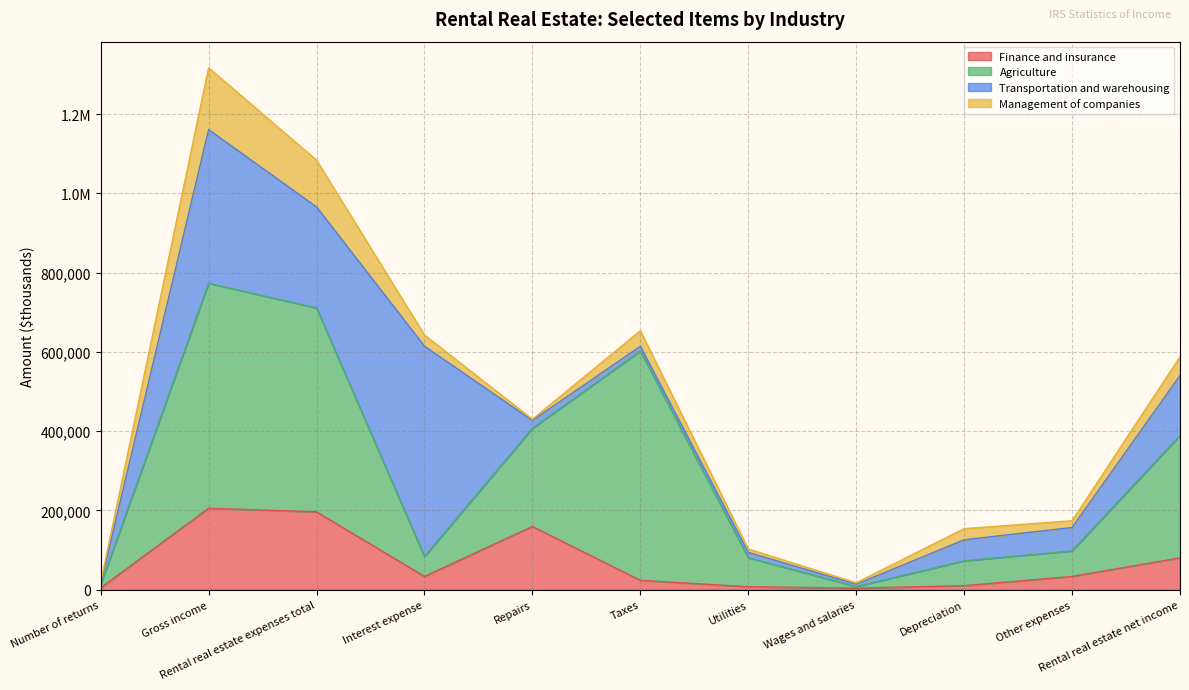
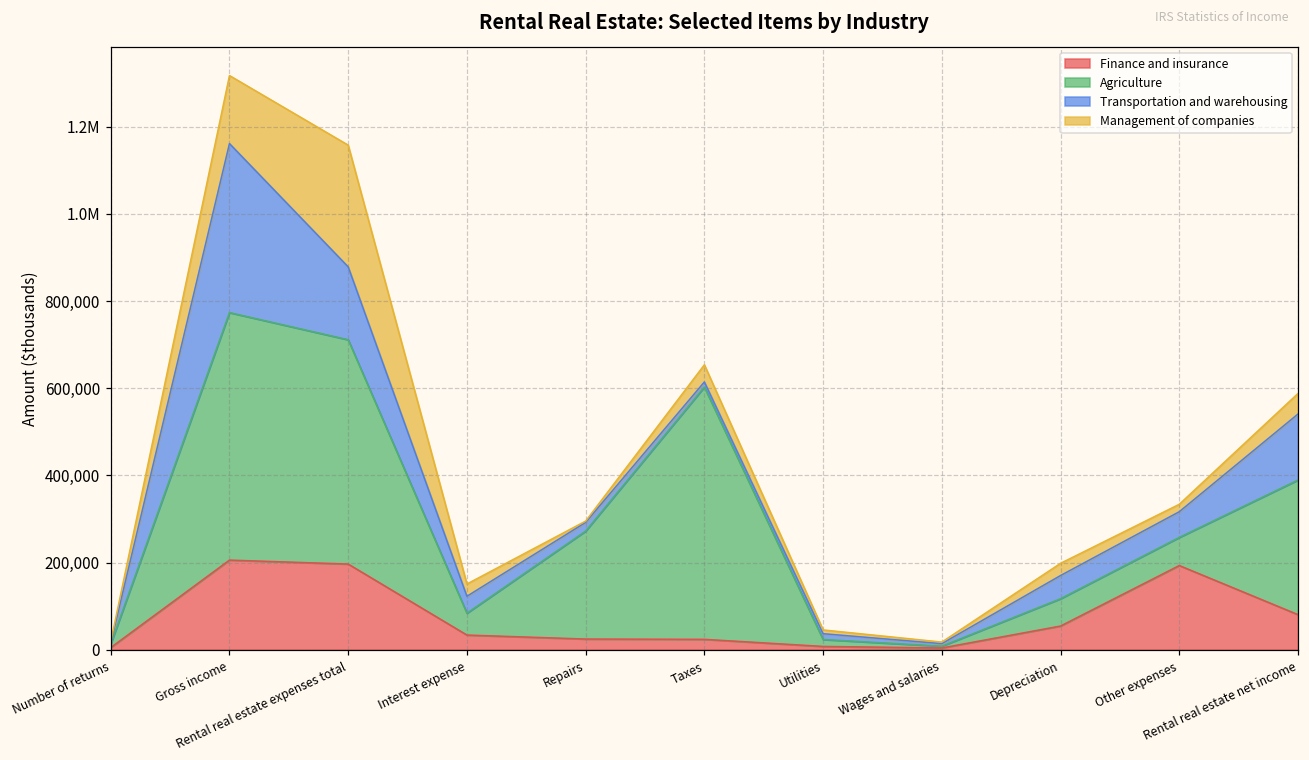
Transportation and warehousing, Rental real estate expenses total: 250,000 -> 170,000
Management of companies, Rental real estate expenses total: 120,000 -> 280,000
Transportation and warehousing, Interest expense: 530,000 -> 40,000
Finance and insurance, Repairs: 160,000 -> 20,000
Agriculture, Utilities: 70,000 -> 20,000
Finance and insurance, Depreciation: 10,000 -> 50,000
Finance and insurance, Other expenses: 30,000 -> 190,000
